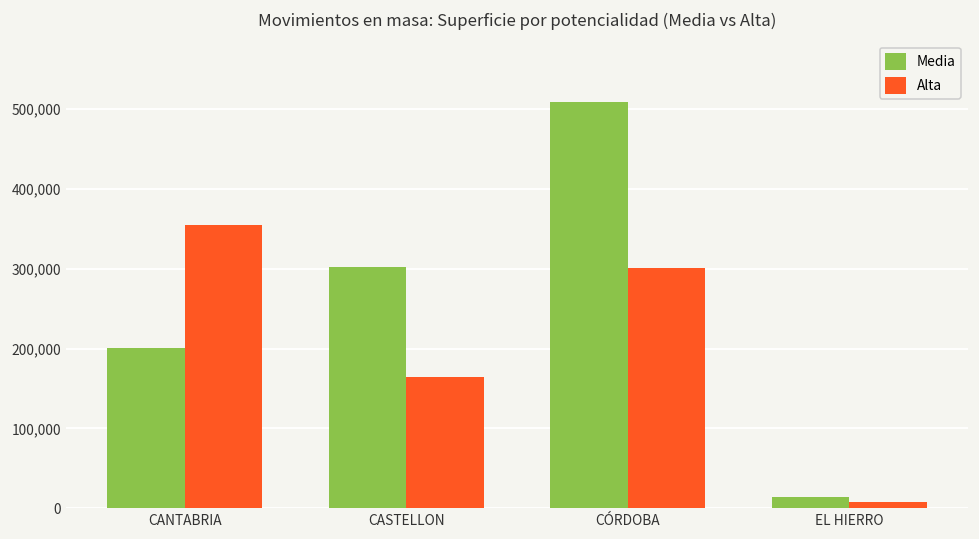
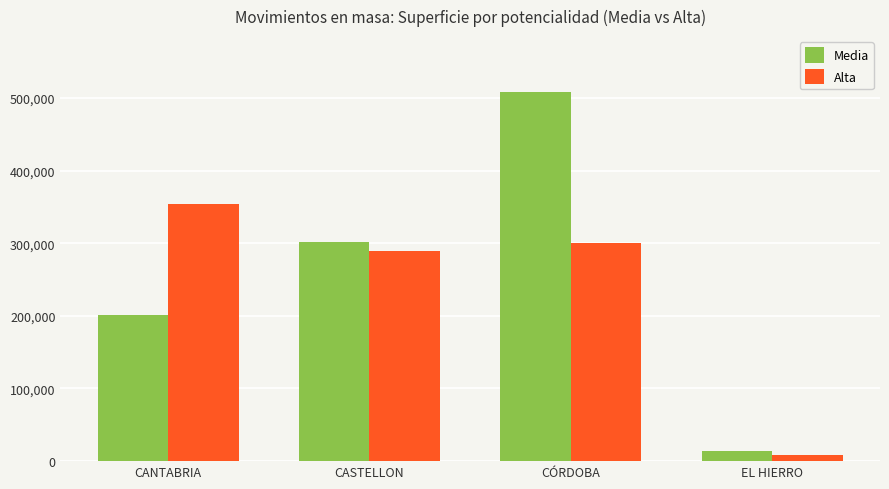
Alta, CASTELLON: 160,000 -> 290,000
